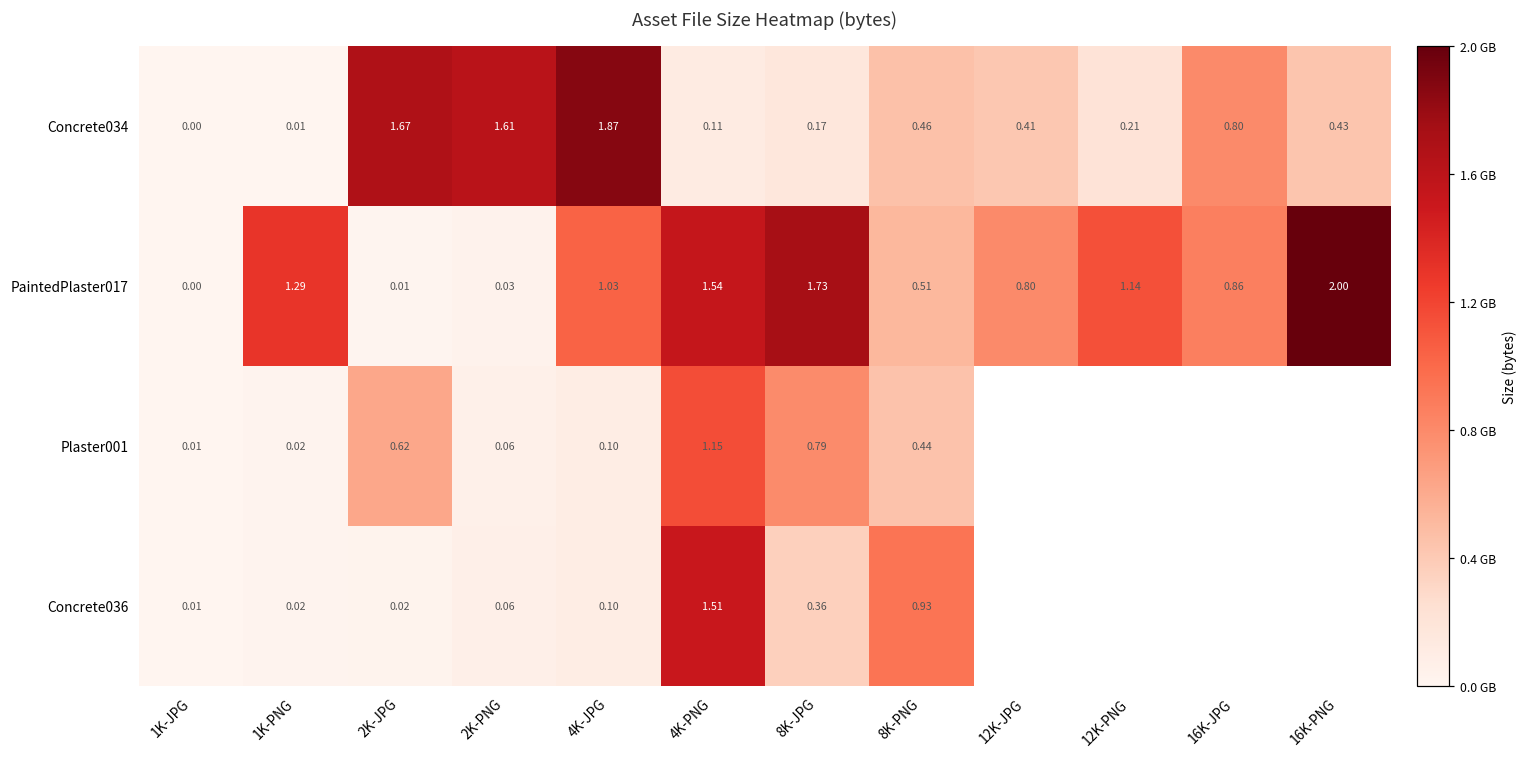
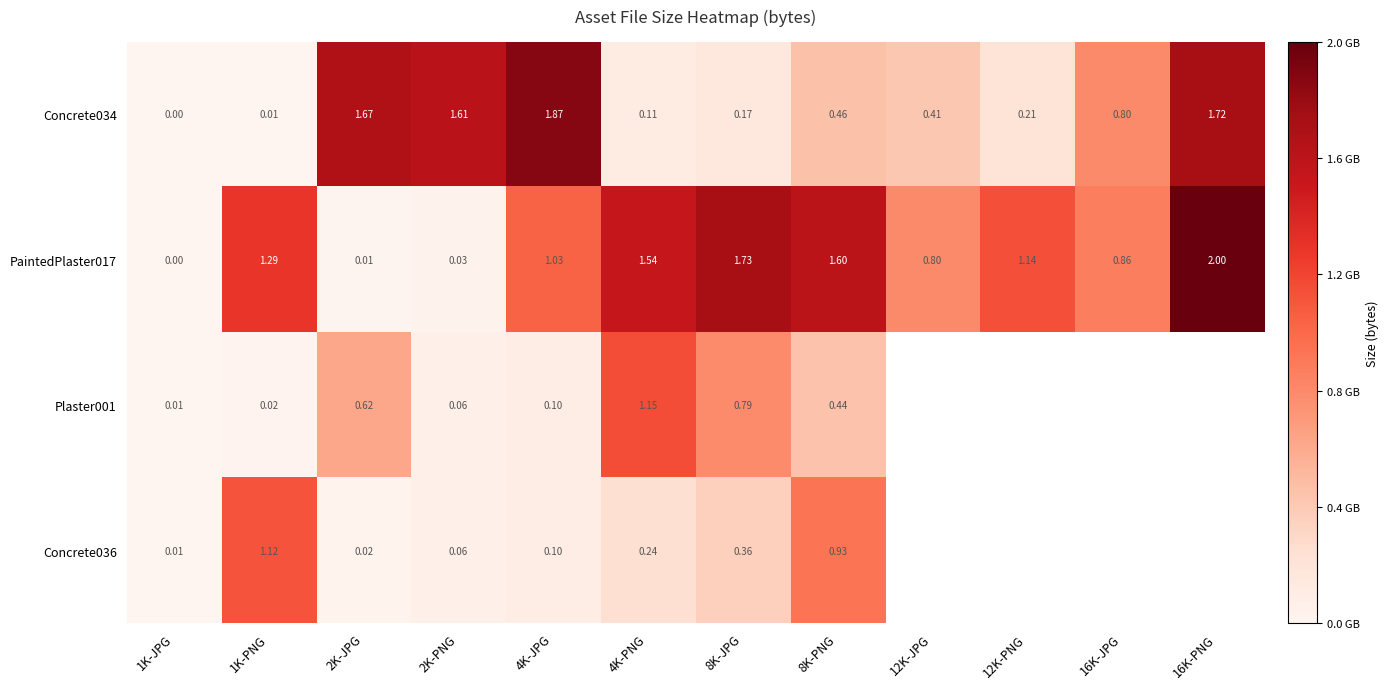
Concrete034, 16K-PNG: 0.43 -> 1.72
PaintedPlaster017, 8K-PNG: 0.51 -> 1.60
Concrete036, 1K-PNG: 0.02 -> 1.12
Concrete036, 4K-PNG: 1.51 -> 0.24
